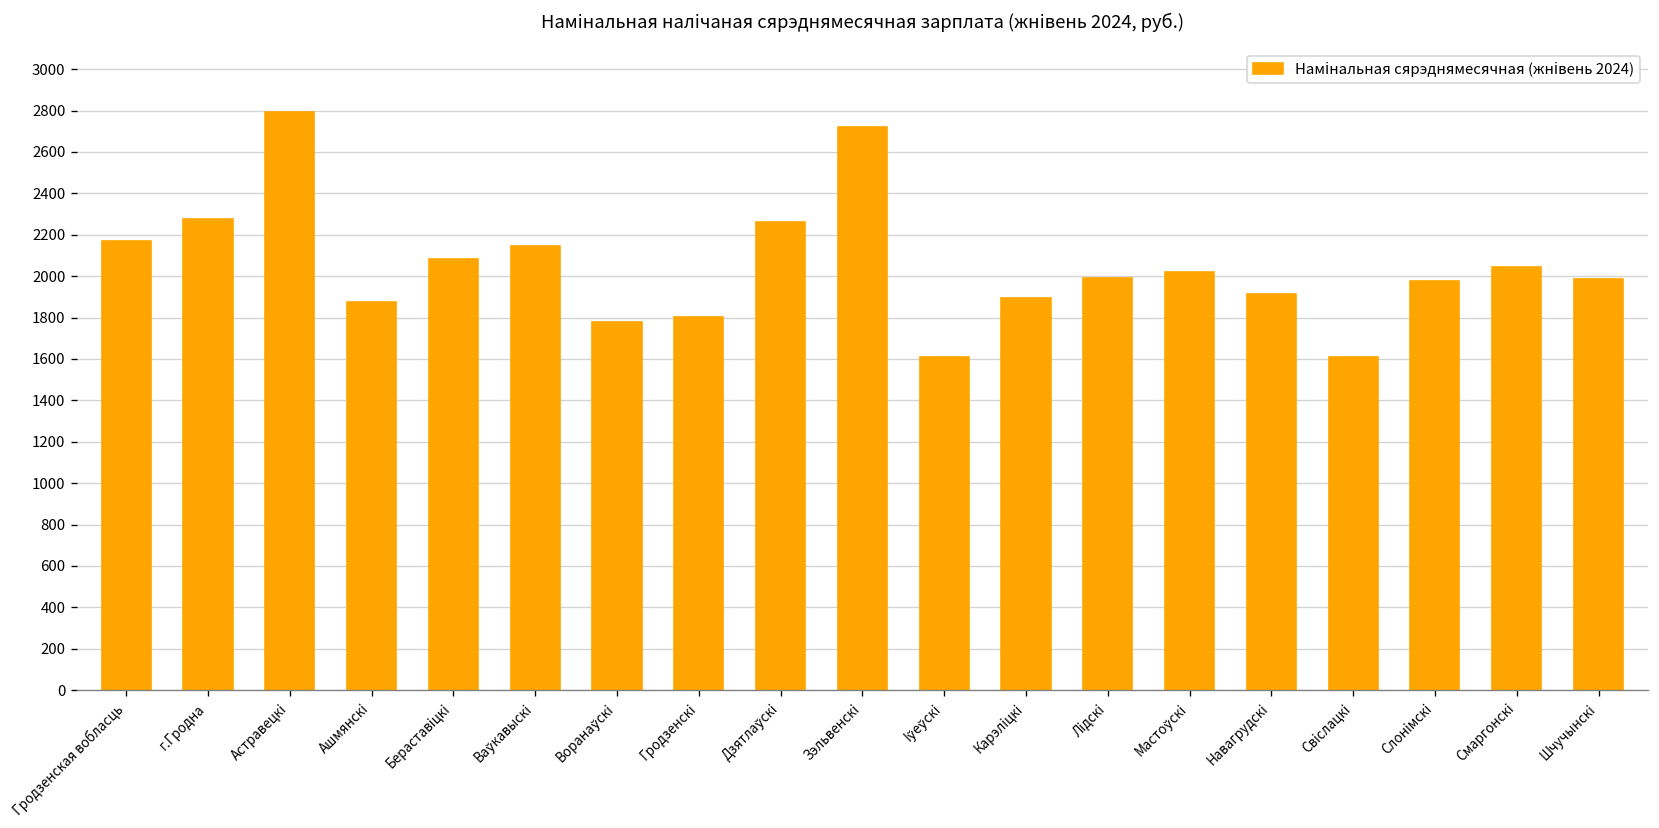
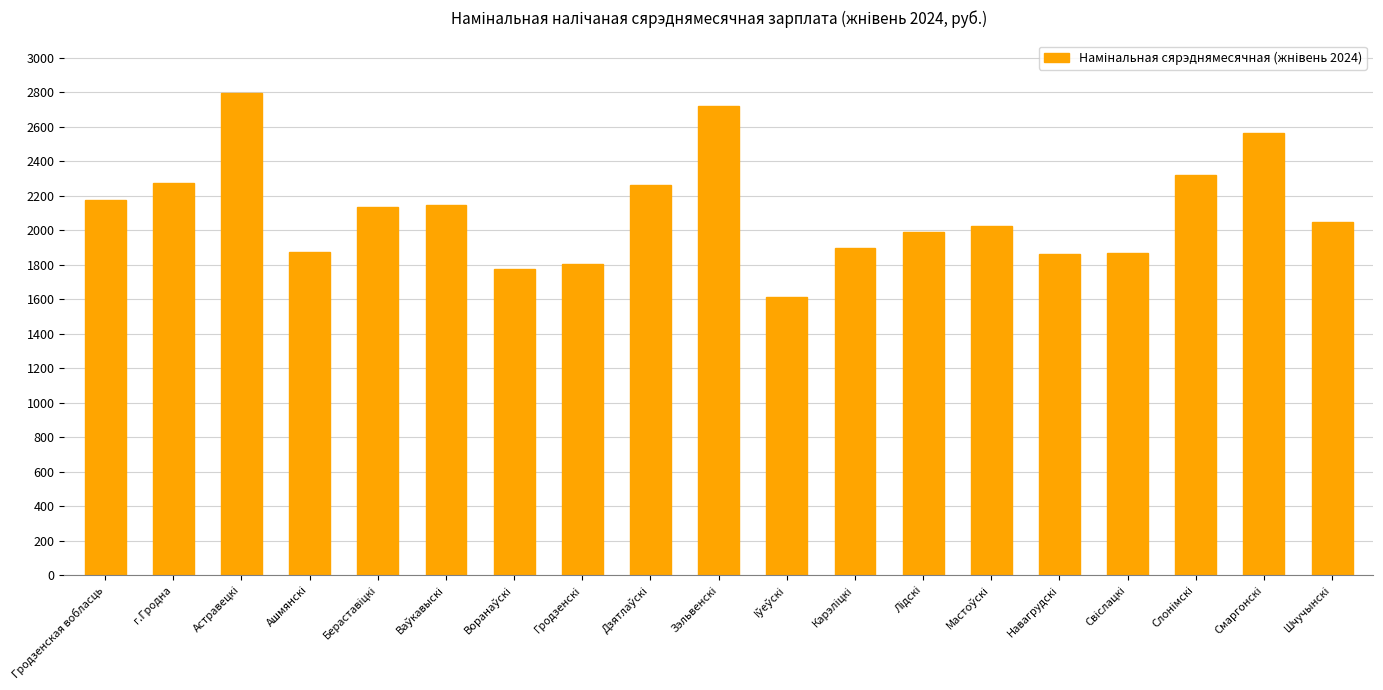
Бераставiцкi: 2080 -> 2130
Навагрудскi: 1920 -> 1860
Свiслацкi: 1610 -> 1870
Слонiмскi: 1980 -> 2320
Смаргонскi: 2050 -> 2560
Шчучынскi: 1990 -> 2040
